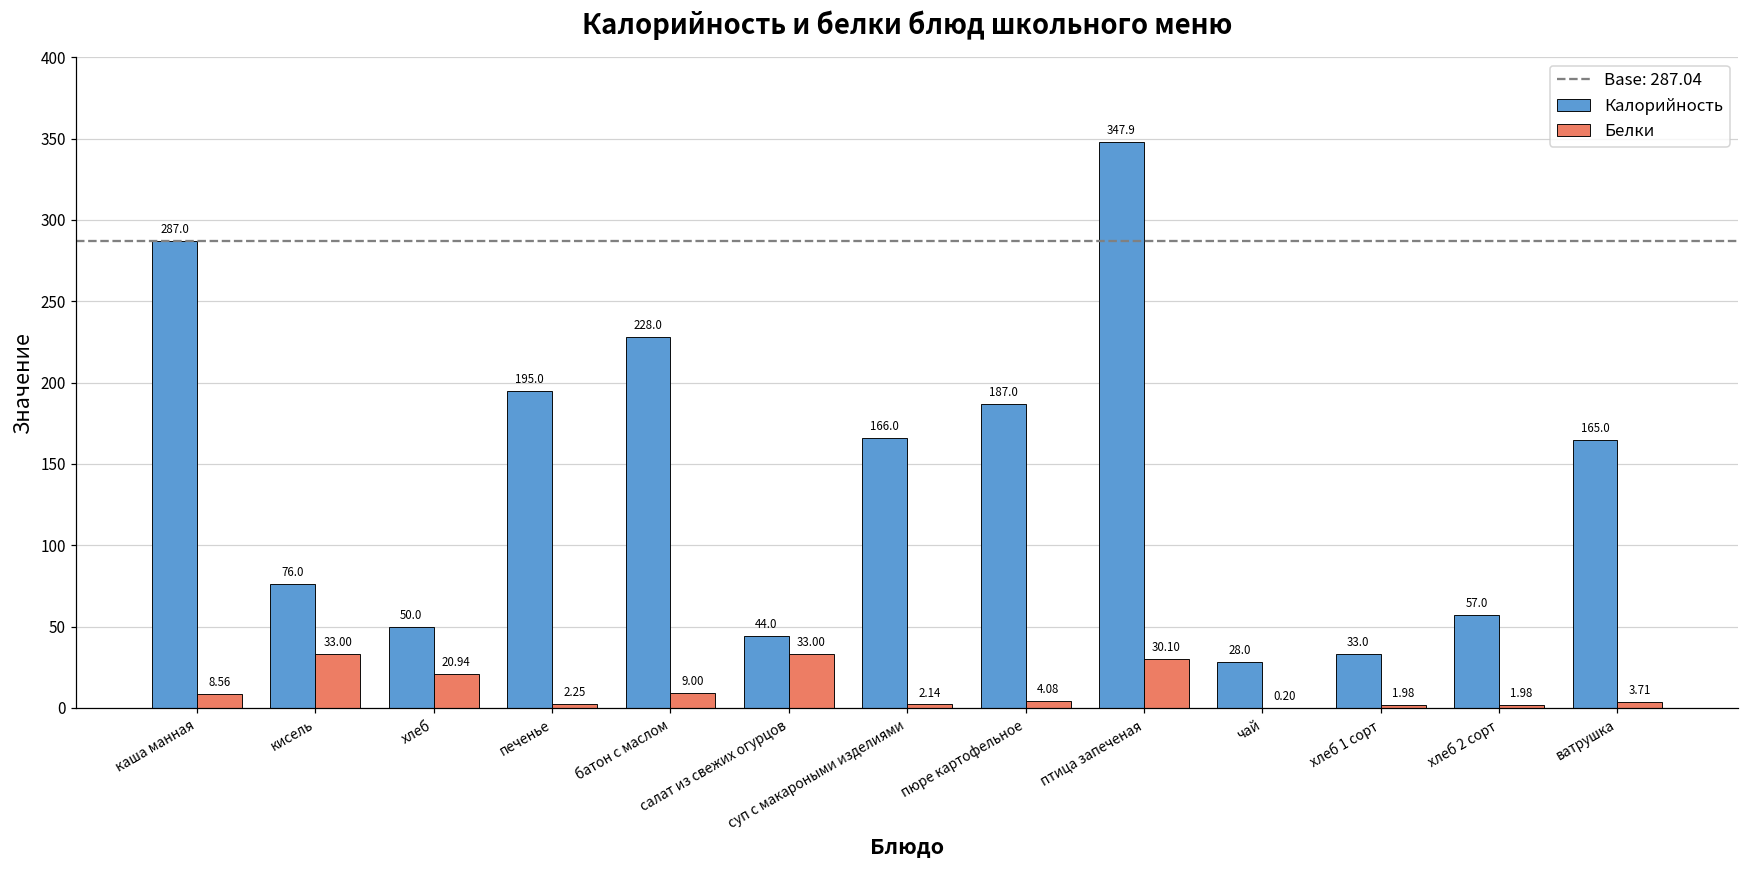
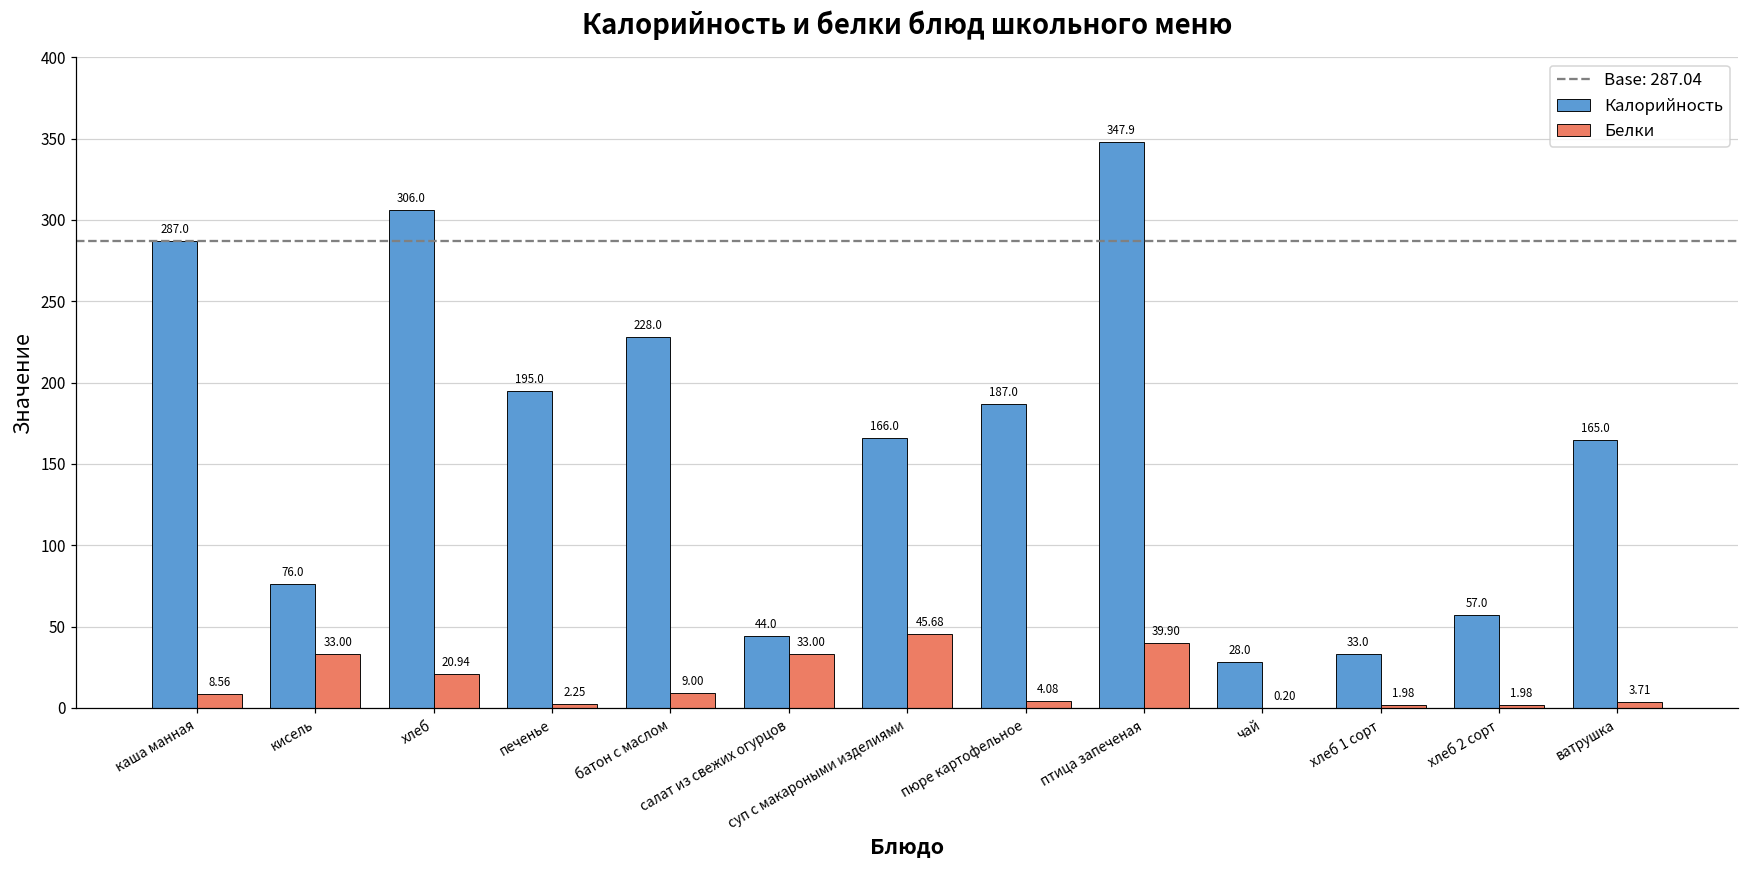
Калорийность, хлеб: 50.0 -> 306.0
Белки, суп с макароными изделиями: 2.14 -> 45.68
Белки, птица запеченая: 30.10 -> 39.90
